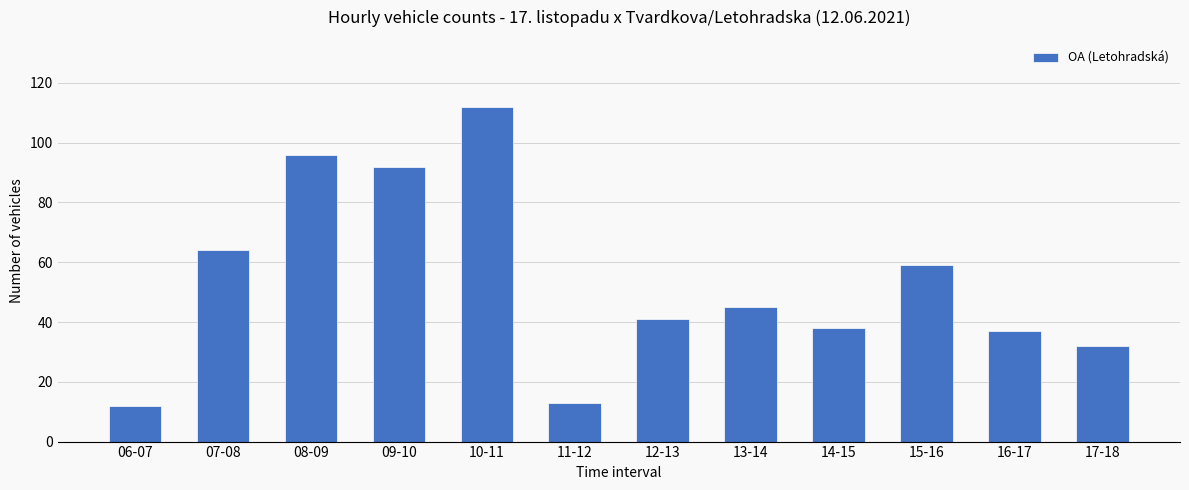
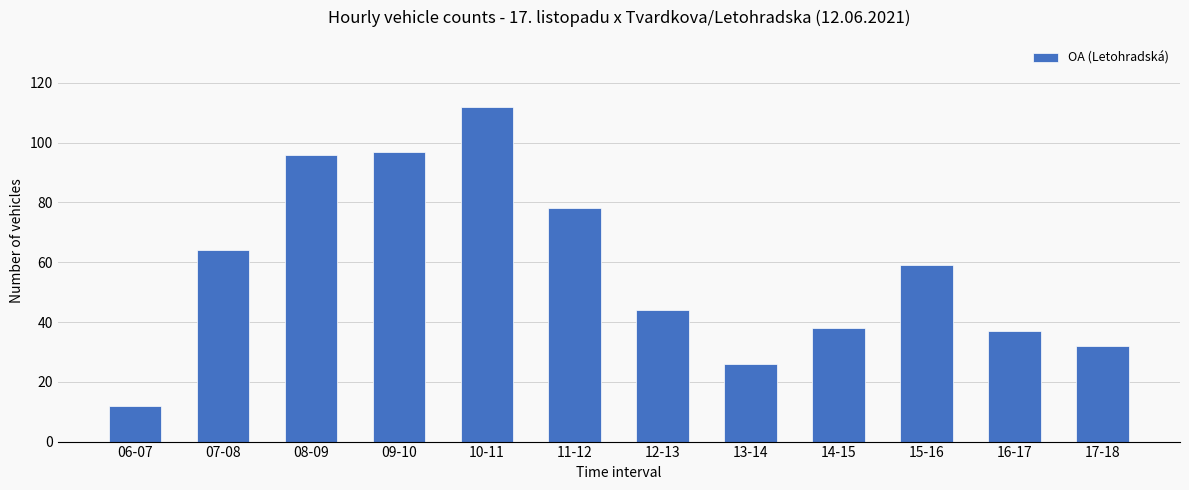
09-10: 92 -> 97
11-12: 13 -> 78
12-13: 41 -> 44
13-14: 45 -> 26
